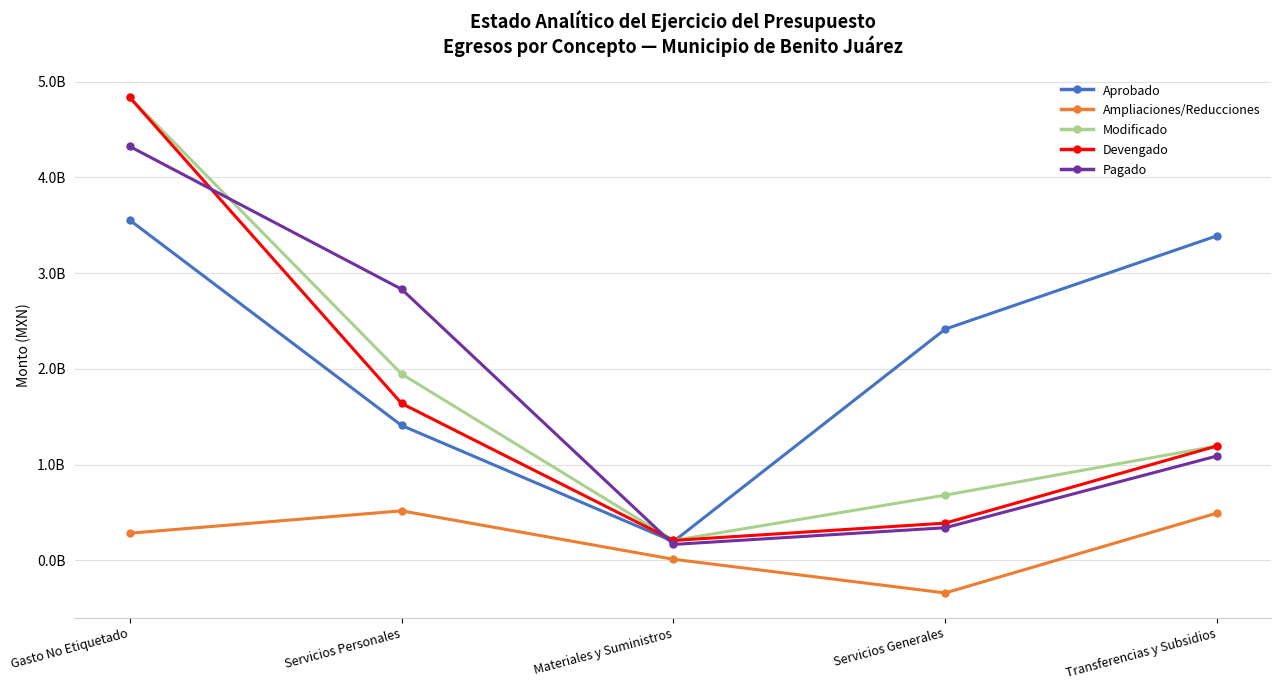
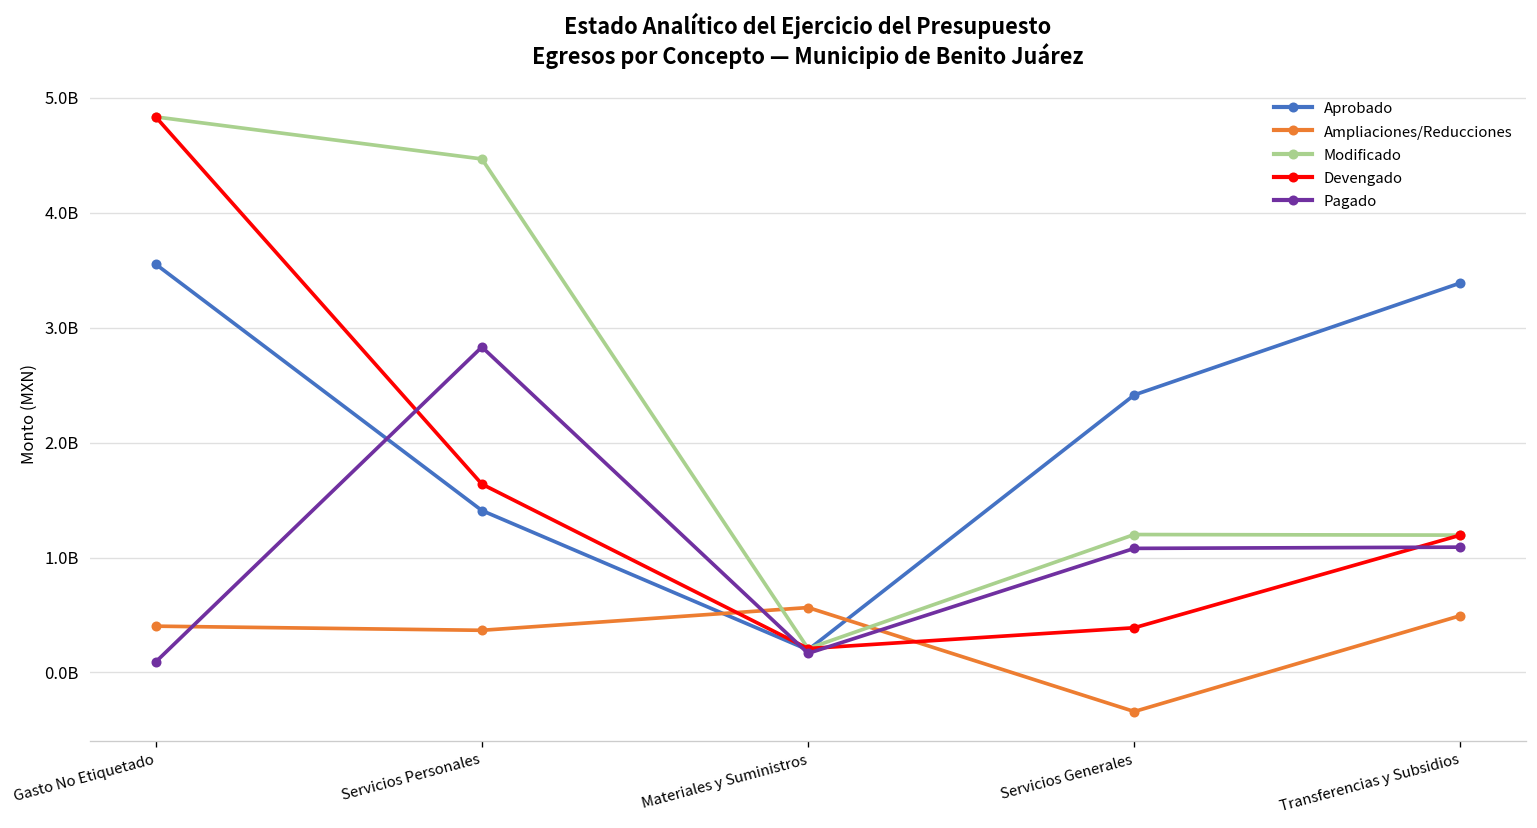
Ampliaciones/Reducciones, Gasto No Etiquetado: 300000000 -> 400000000
Pagado, Gasto No Etiquetado: 4300000000 -> 100000000
Ampliaciones/Reducciones, Servicios Personales: 500000000 -> 400000000
Modificado, Servicios Personales: 1900000000 -> 4500000000
Ampliaciones/Reducciones, Materiales y Suministros: 0 -> 600000000
Modificado, Servicios Generales: 700000000 -> 1200000000
Pagado, Servicios Generales: 300000000 -> 1100000000
